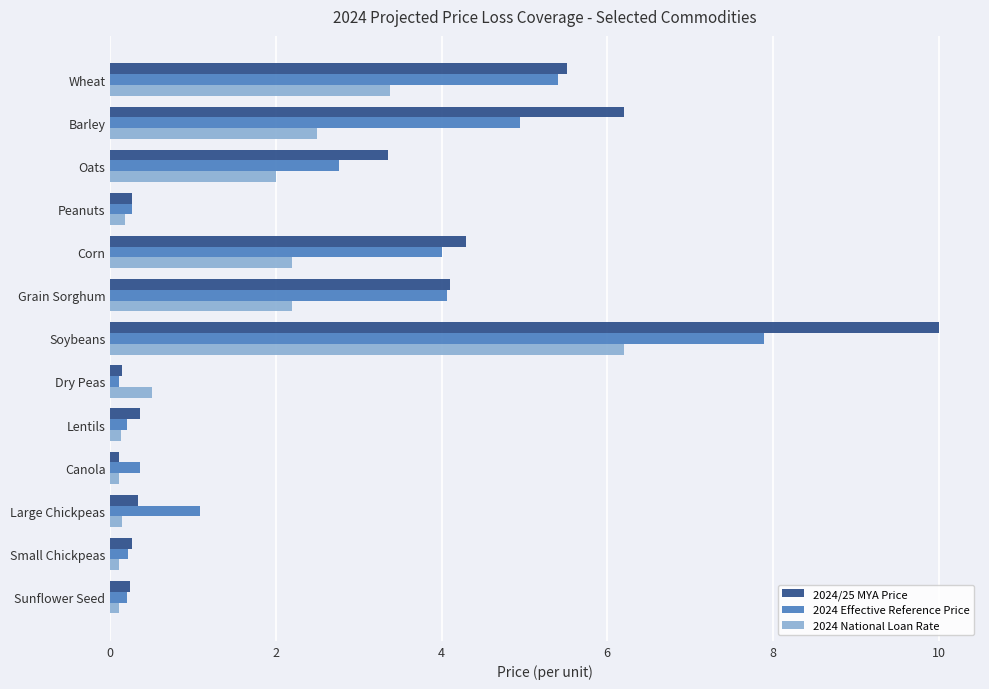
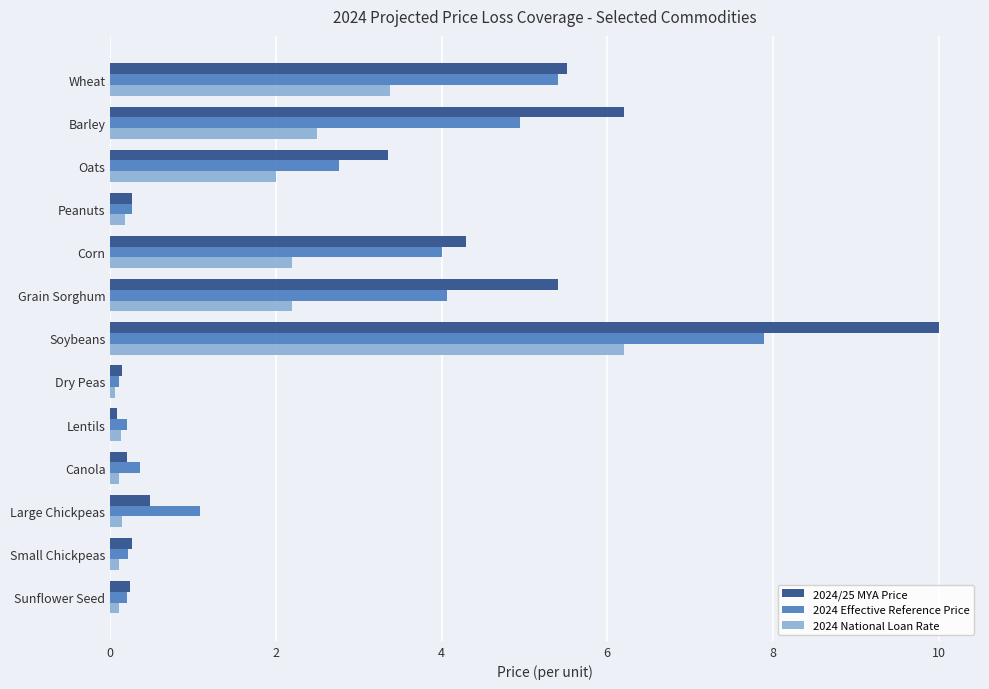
2024/25 MYA Price, Grain Sorghum: 4.1 -> 5.4
2024 National Loan Rate, Dry Peas: 0.5 -> 0.1
2024/25 MYA Price, Lentils: 0.4 -> 0.1
2024/25 MYA Price, Canola: 0.1 -> 0.2
2024/25 MYA Price, Large Chickpeas: 0.3 -> 0.5
